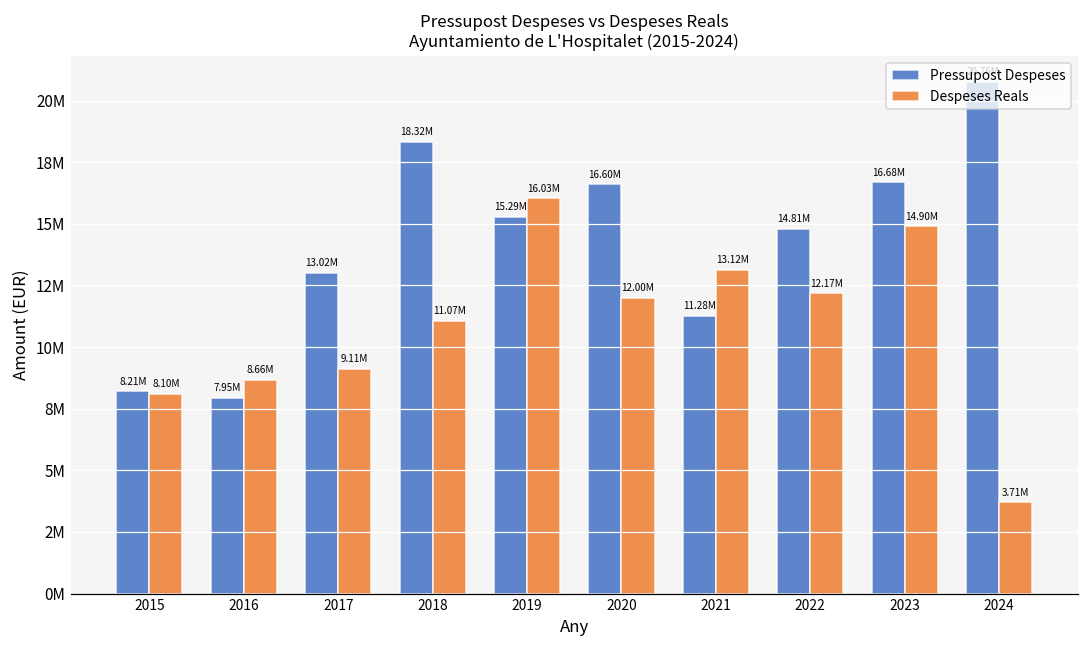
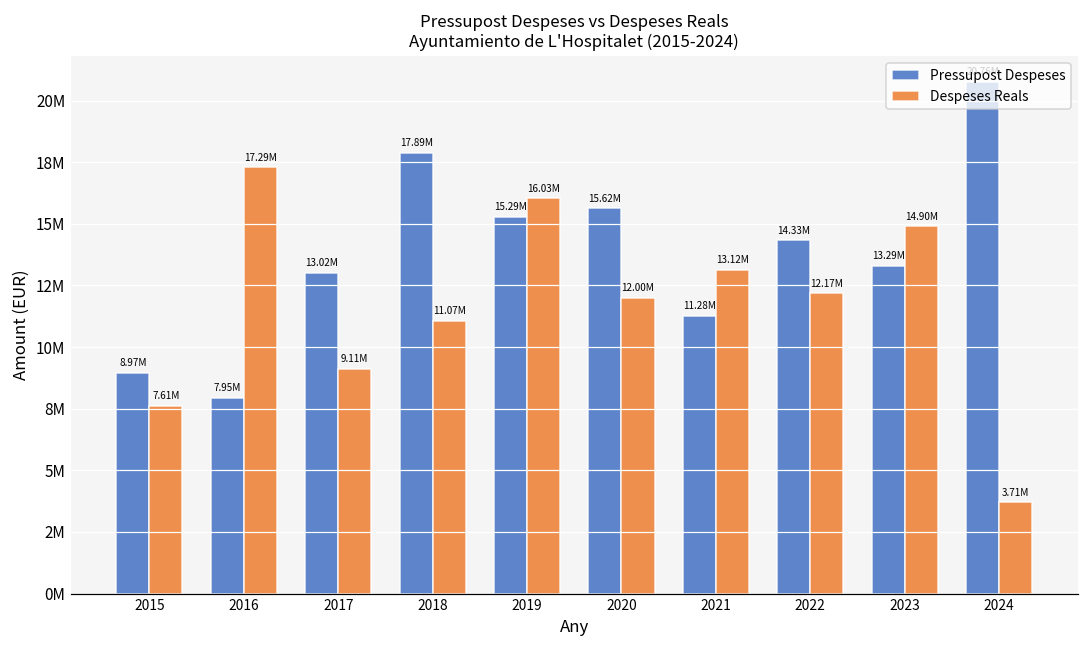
Pressupost Despeses, 2015: 8.21M -> 8.97M
Despeses Reals, 2015: 8.10M -> 7.61M
Despeses Reals, 2016: 8.66M -> 17.29M
Pressupost Despeses, 2018: 18.32M -> 17.89M
Pressupost Despeses, 2020: 16.60M -> 15.62M
Pressupost Despeses, 2022: 14.81M -> 14.33M
Pressupost Despeses, 2023: 16.68M -> 13.29M
